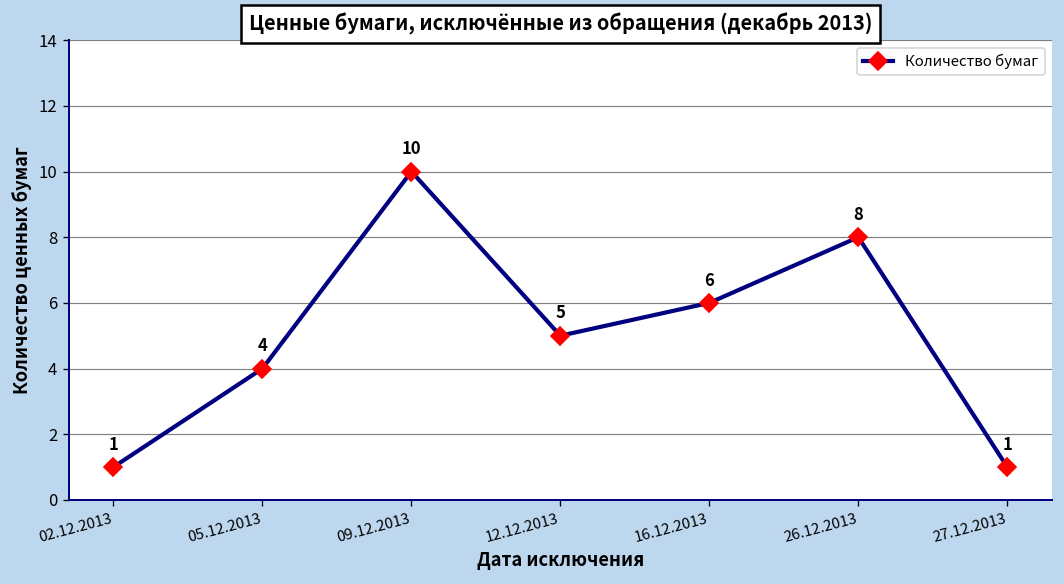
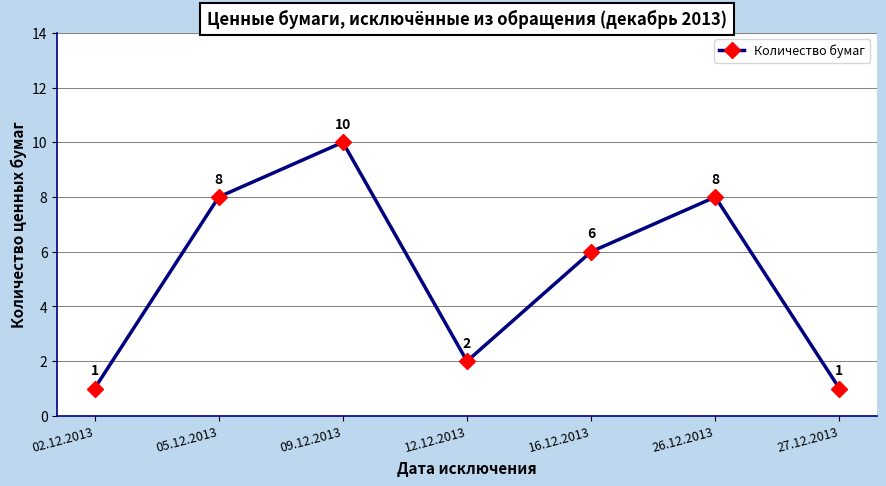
05.12.2013: 4 -> 8
12.12.2013: 5 -> 2
